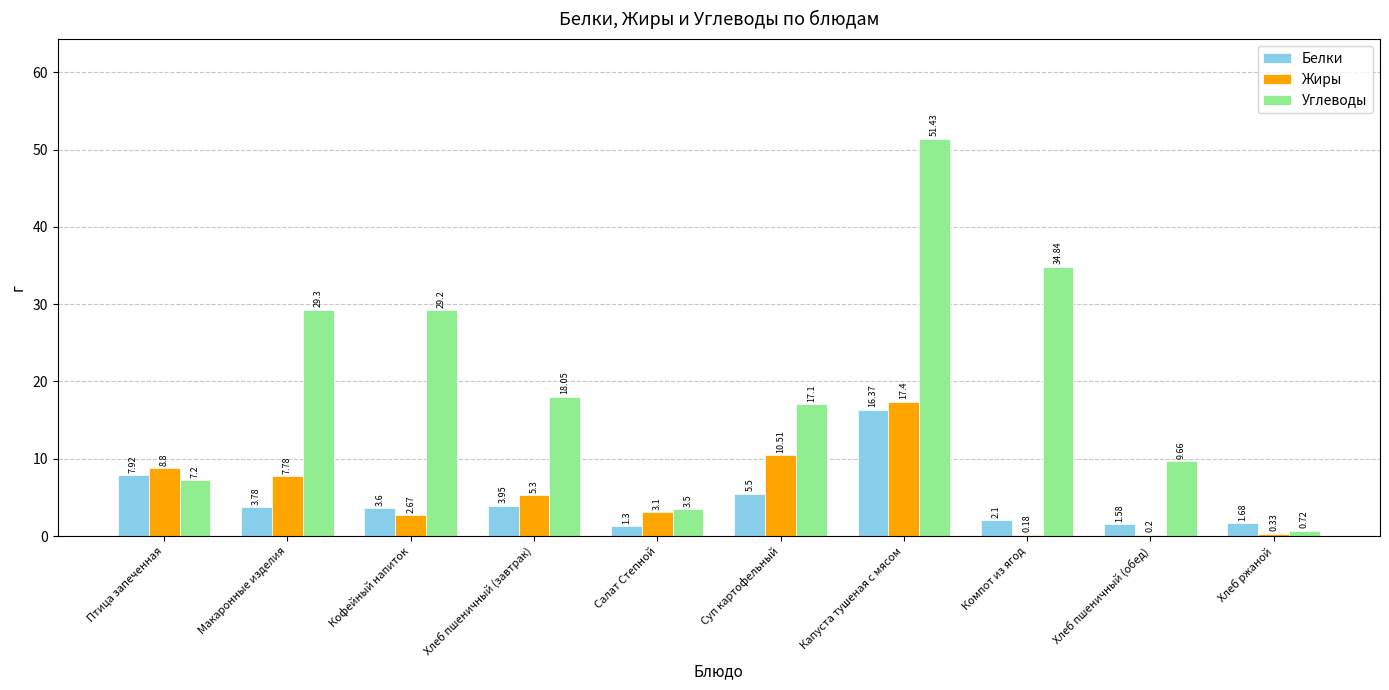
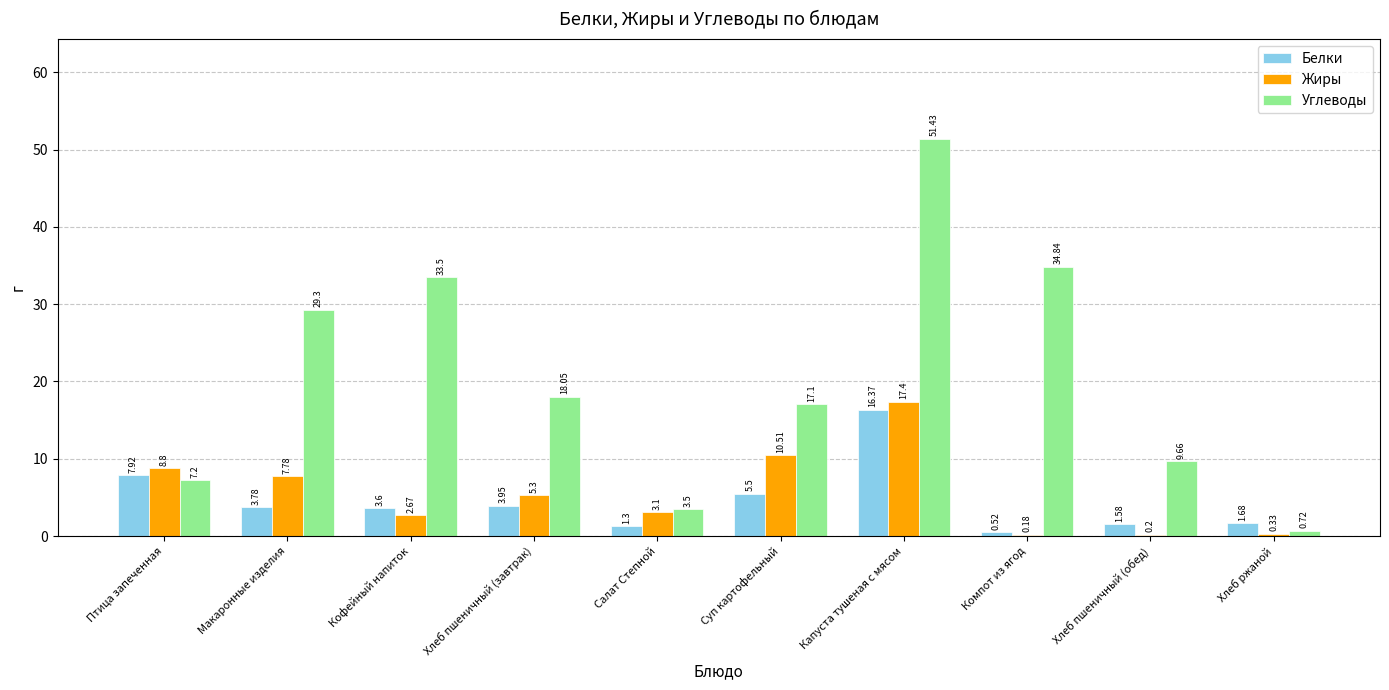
Углеводы, Кофейный напиток: 29.2 -> 33.5
Белки, Компот из ягод: 2.1 -> 0.52
